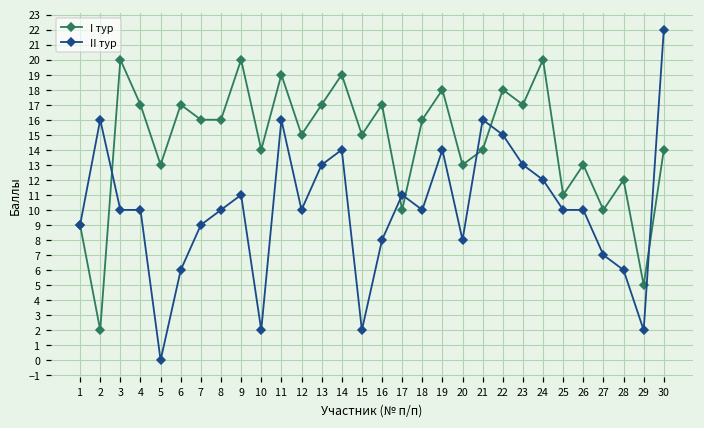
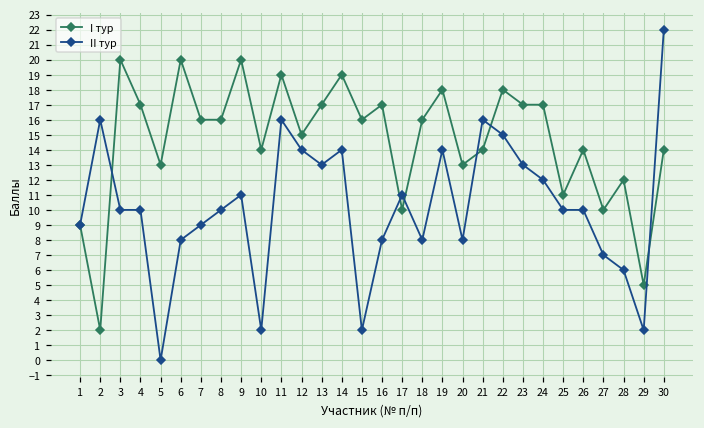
I тур, 6: 17 -> 20
II тур, 6: 6 -> 8
II тур, 12: 10 -> 14
I тур, 15: 15 -> 16
II тур, 18: 10 -> 8
I тур, 24: 20 -> 17
I тур, 26: 13 -> 14
